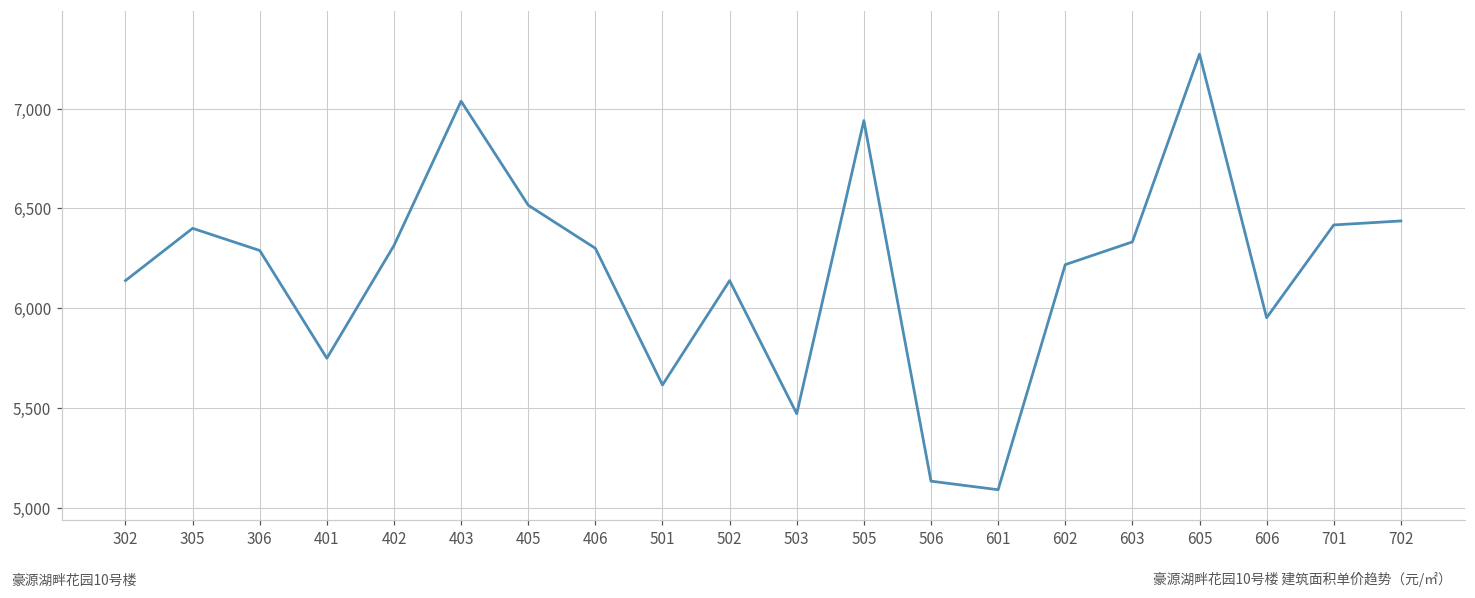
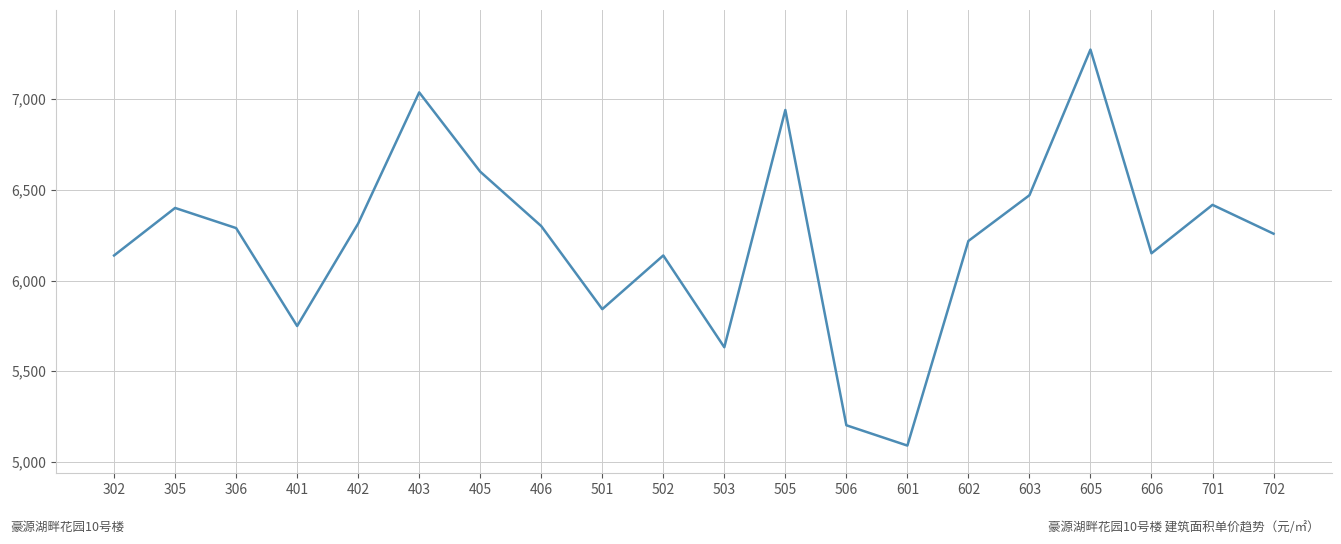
405: 6,520 -> 6,600
501: 5,620 -> 5,840
503: 5,470 -> 5,630
506: 5,130 -> 5,200
603: 6,330 -> 6,470
606: 5,950 -> 6,150
702: 6,440 -> 6,260
